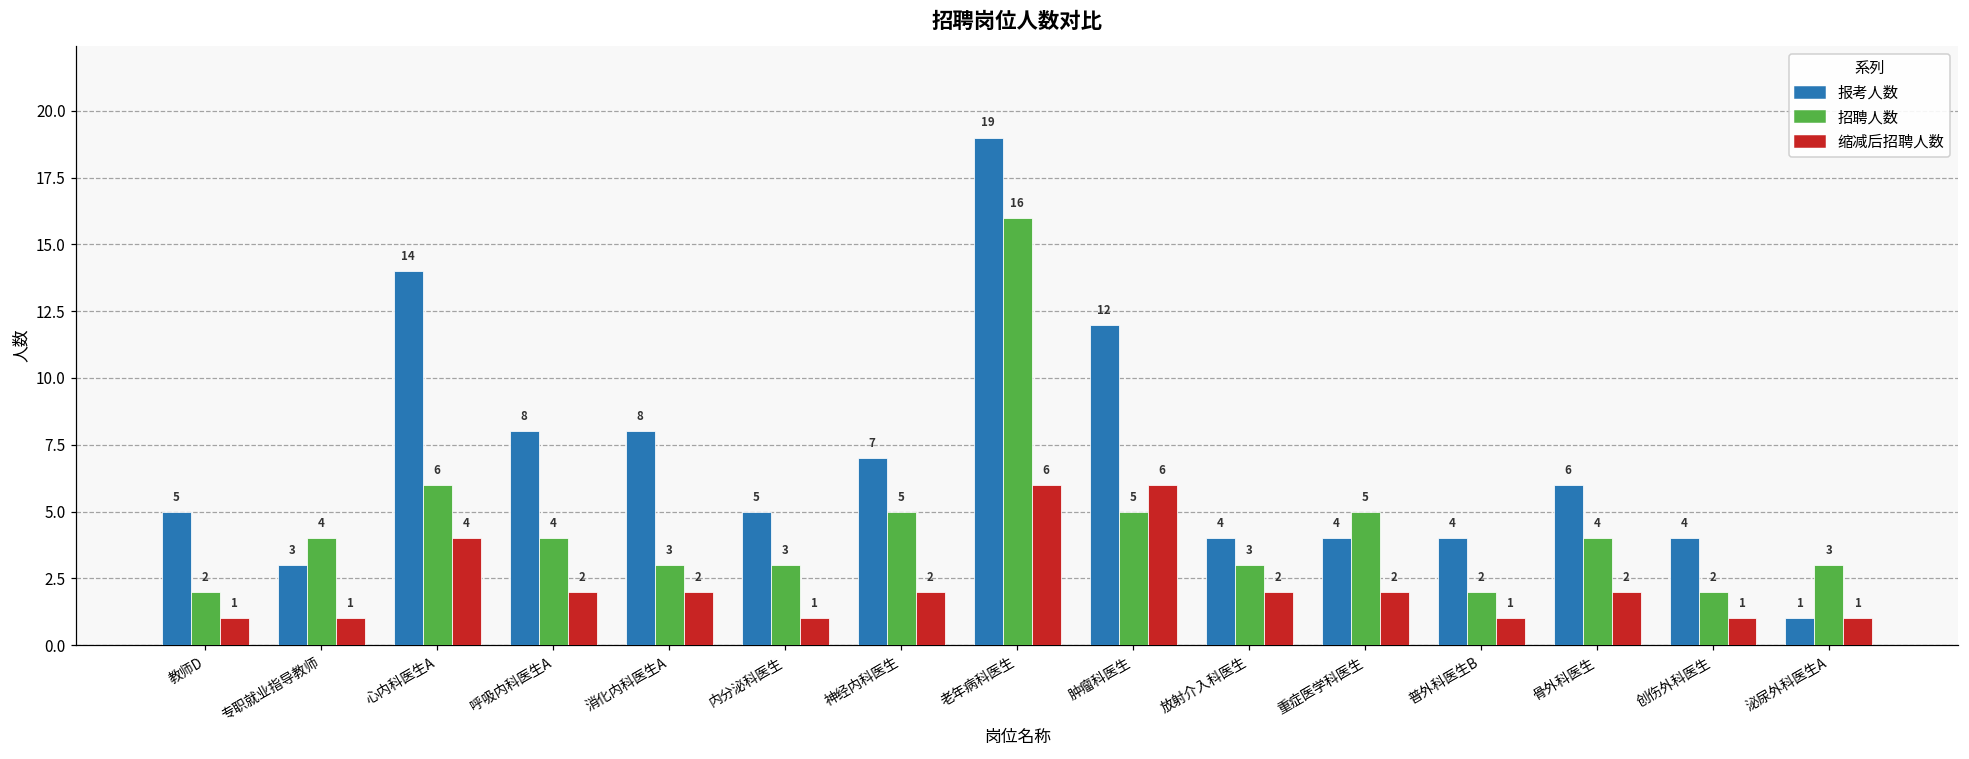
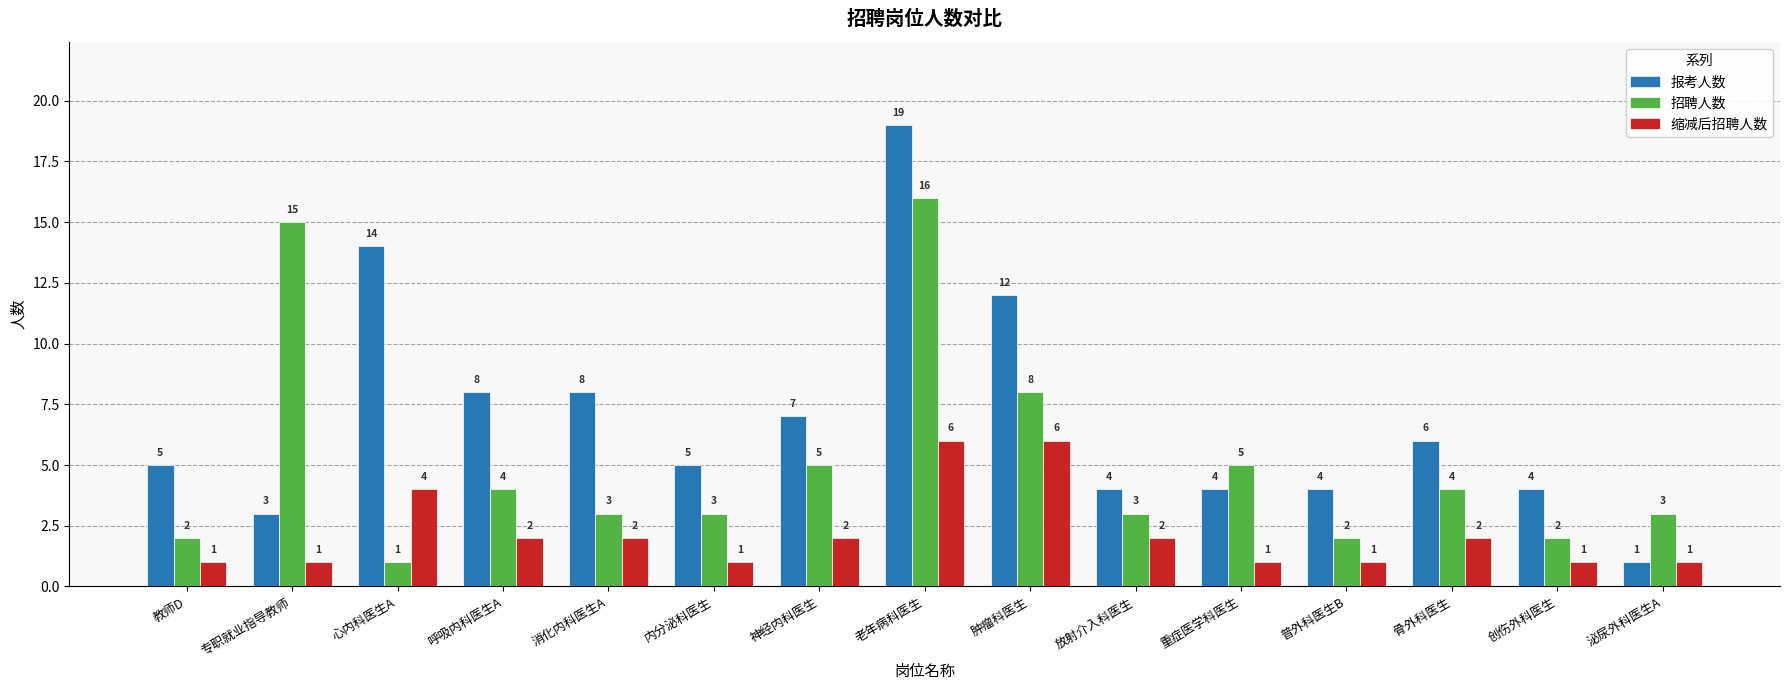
招聘人数, 专职就业指导教师: 4 -> 15
招聘人数, 心内科医生A: 6 -> 1
招聘人数, 肿瘤科医生: 5 -> 8
缩减后招聘人数, 重症医学科医生: 2 -> 1
